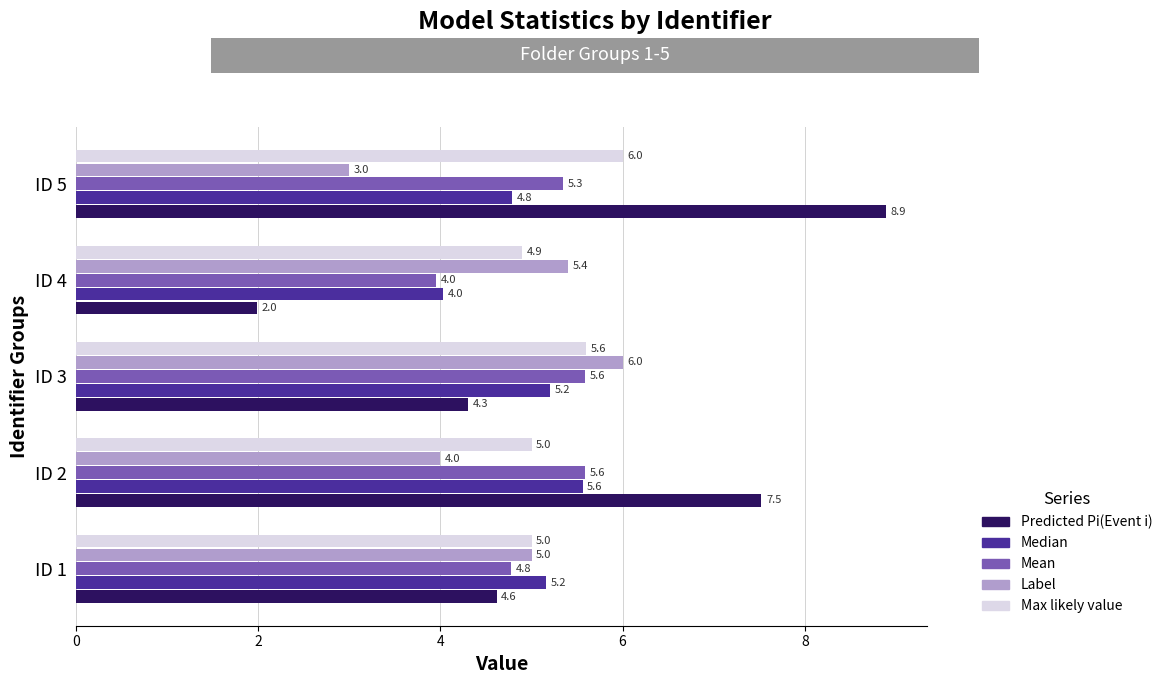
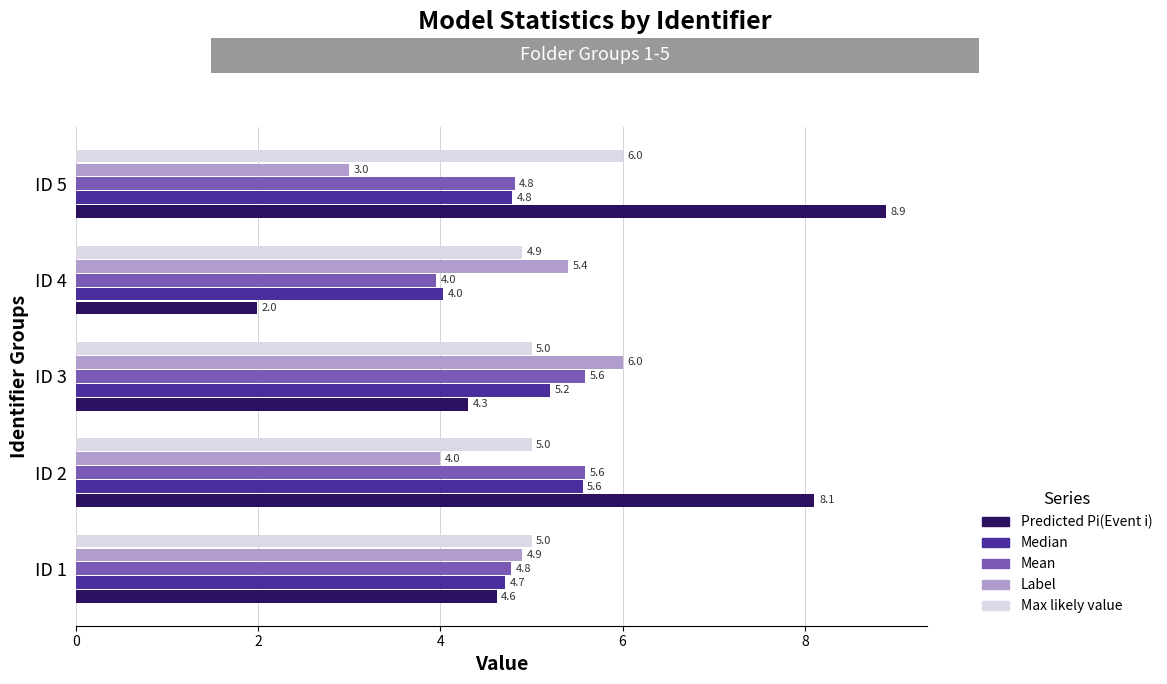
Mean, ID 5: 5.3 -> 4.8
Max likely value, ID 3: 5.6 -> 5.0
Predicted Pi(Event i), ID 2: 7.5 -> 8.1
Label, ID 1: 5.0 -> 4.9
Median, ID 1: 5.2 -> 4.7
